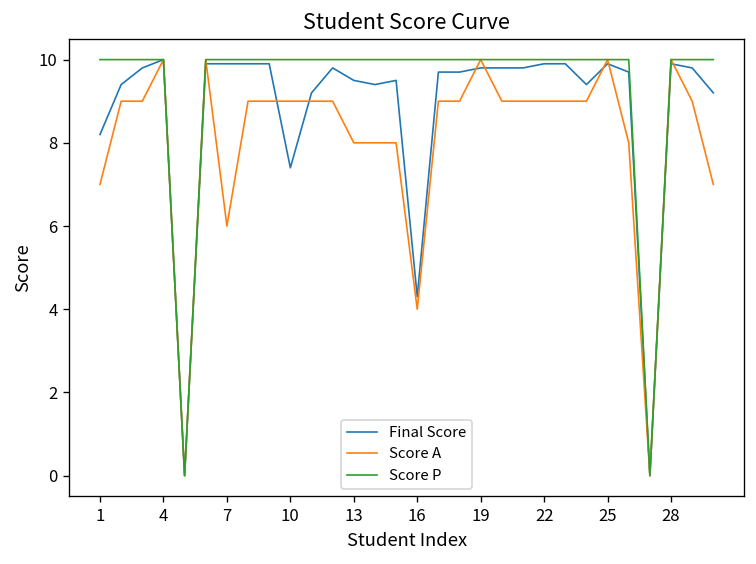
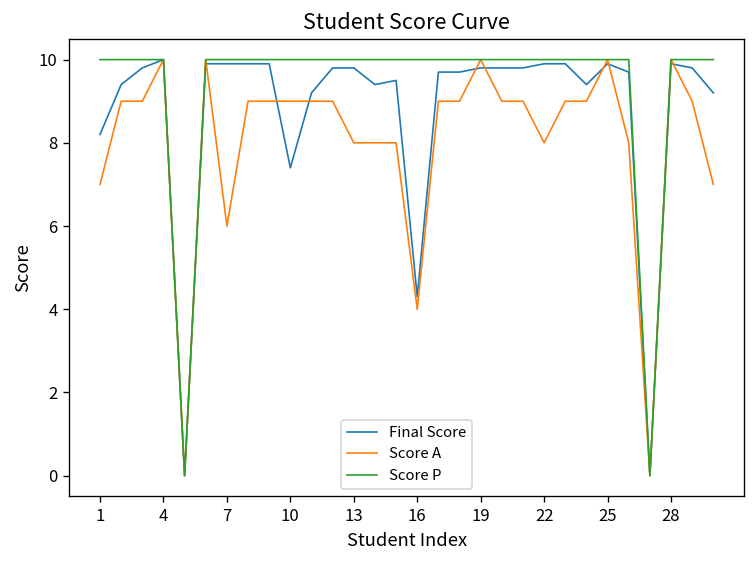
Final Score, 13: 9.5 -> 9.8
Score A, 22: 9 -> 8
